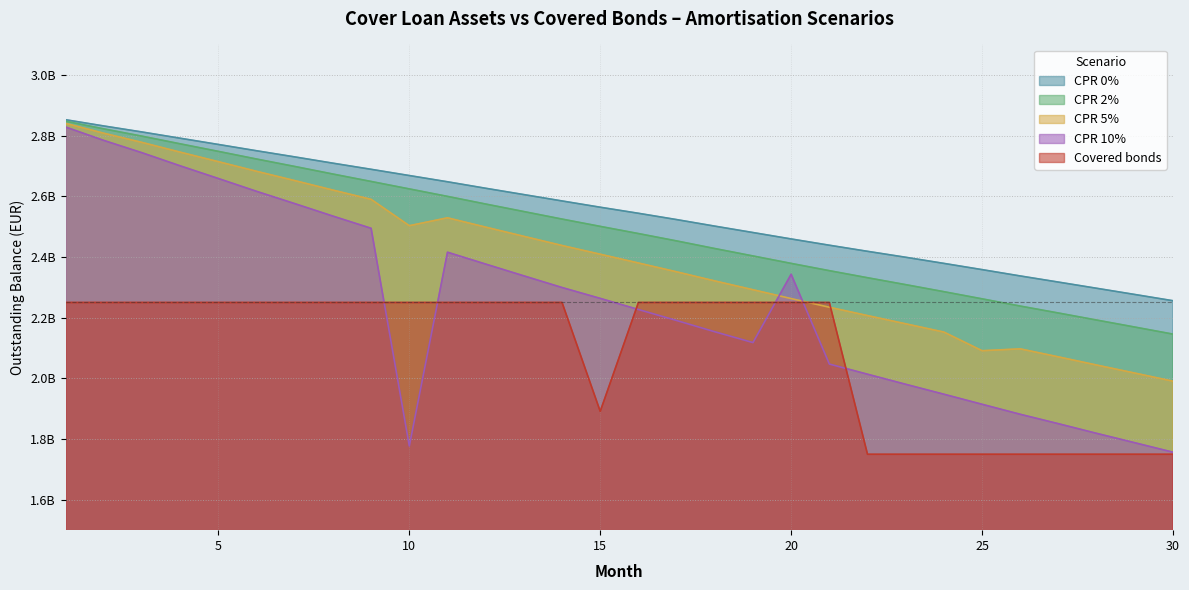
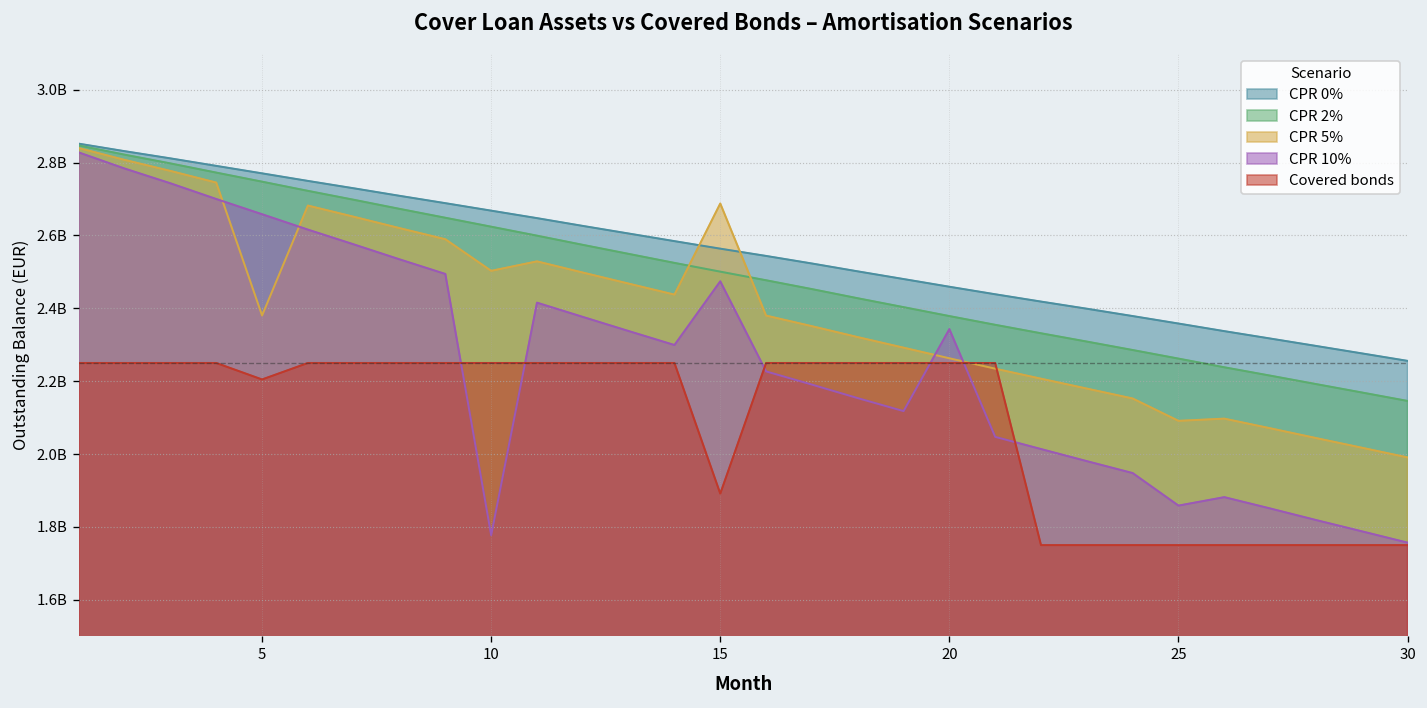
CPR 5%, 5: 2710000000 -> 2380000000
Covered bonds, 5: 2250000000 -> 2200000000
CPR 5%, 15: 2410000000 -> 2690000000
CPR 10%, 15: 2260000000 -> 2470000000
CPR 10%, 25: 1910000000 -> 1860000000
